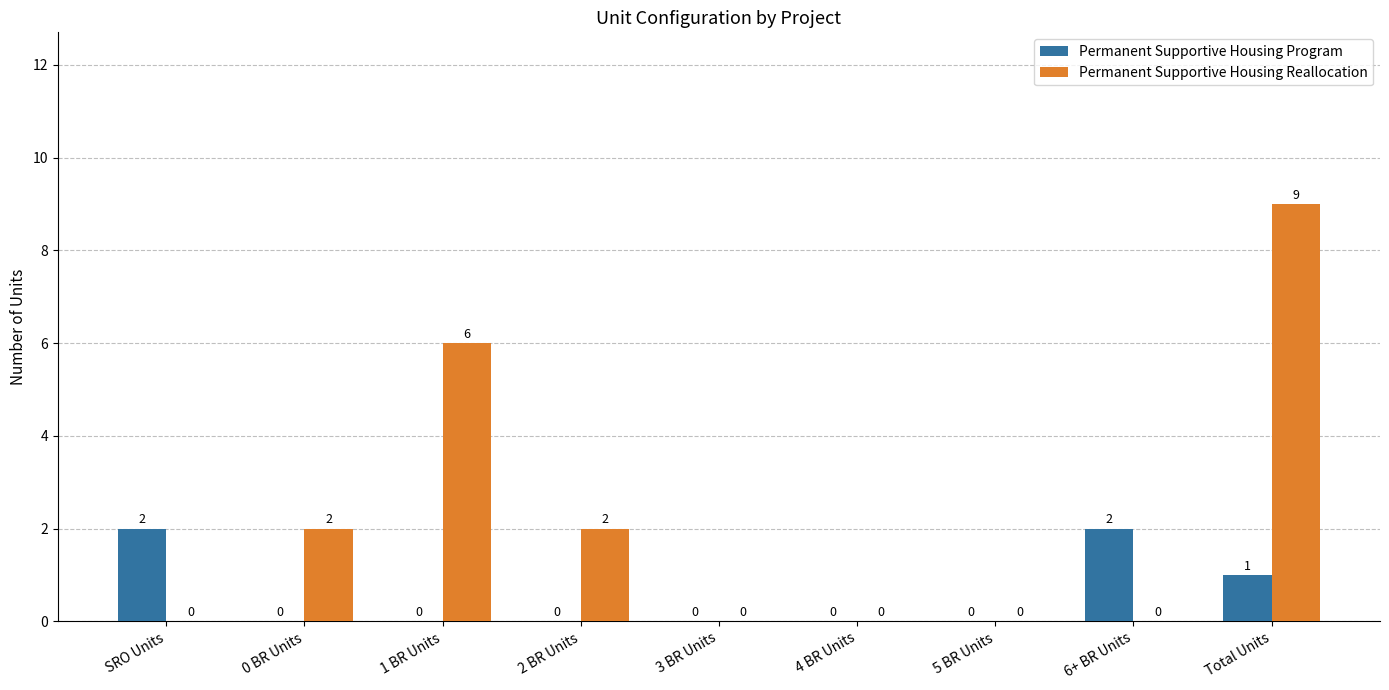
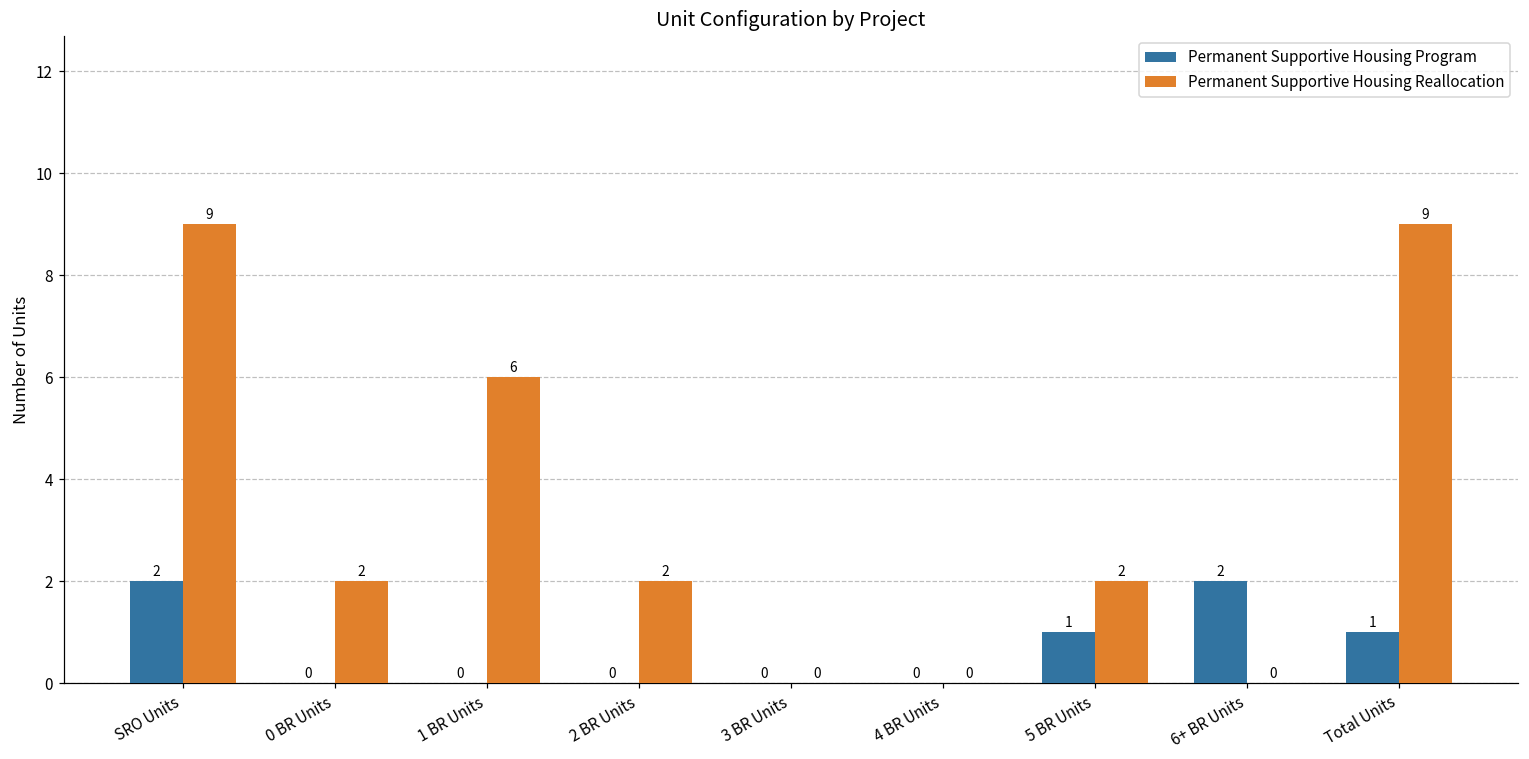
Permanent Supportive Housing Reallocation, SRO Units: 0 -> 9
Permanent Supportive Housing Program, 5 BR Units: 0 -> 1
Permanent Supportive Housing Reallocation, 5 BR Units: 0 -> 2
